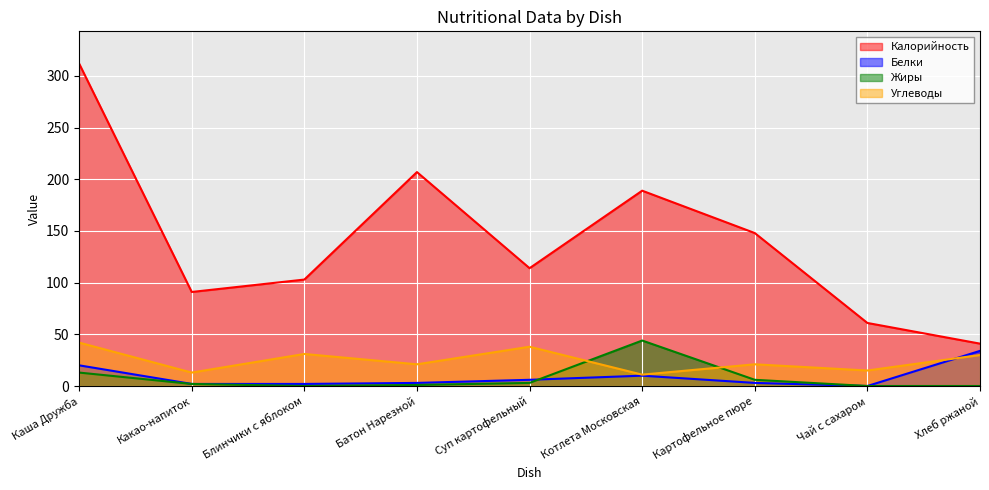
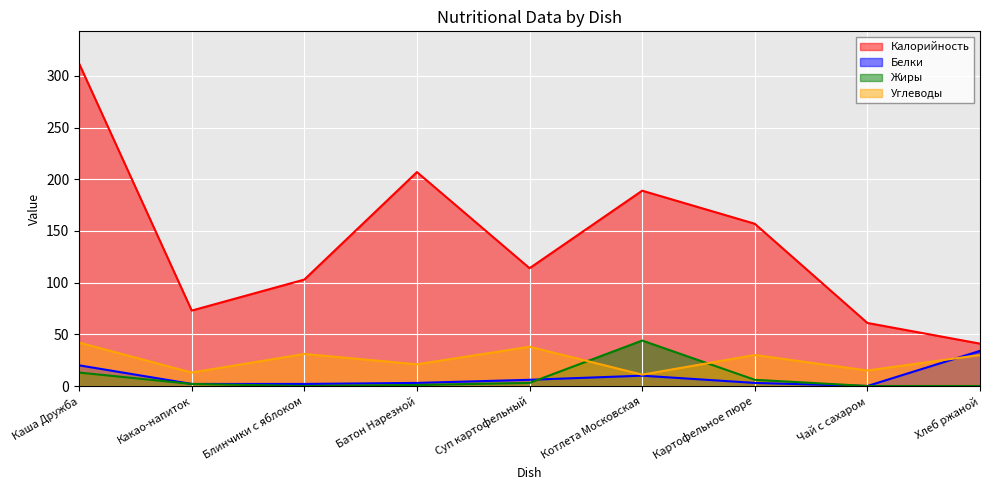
Калорийность, Какао-напиток: 91 -> 73
Калорийность, Картофельное пюре: 148 -> 157
Углеводы, Картофельное пюре: 21 -> 30
